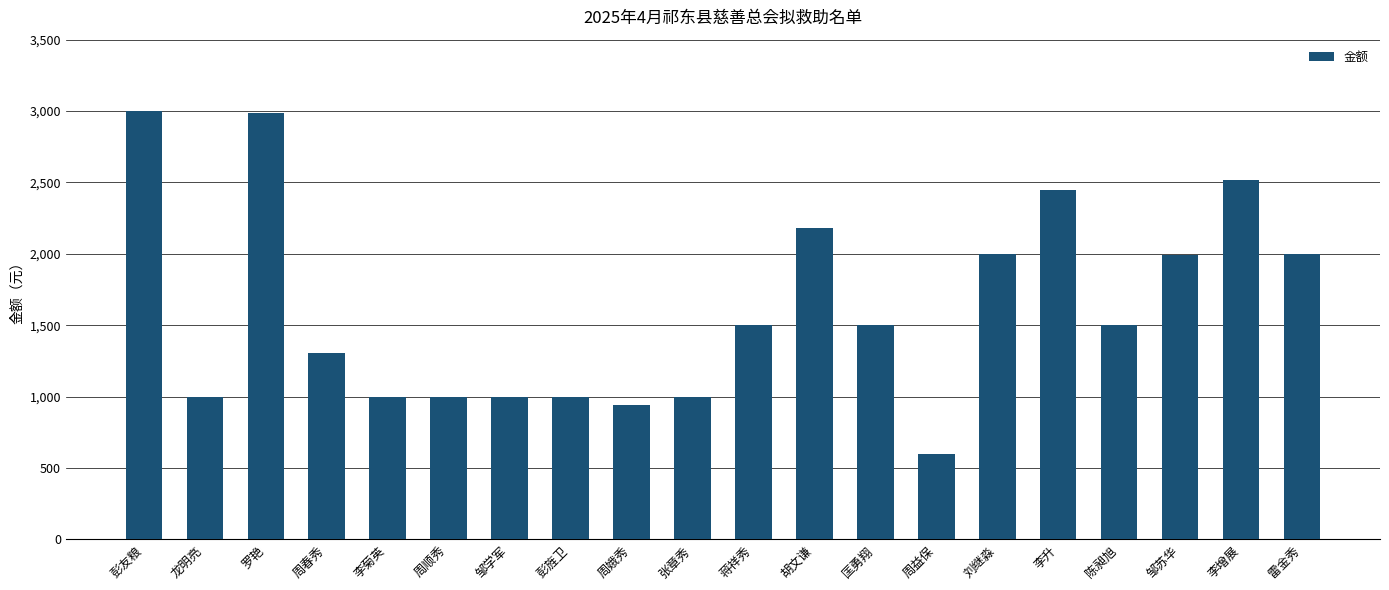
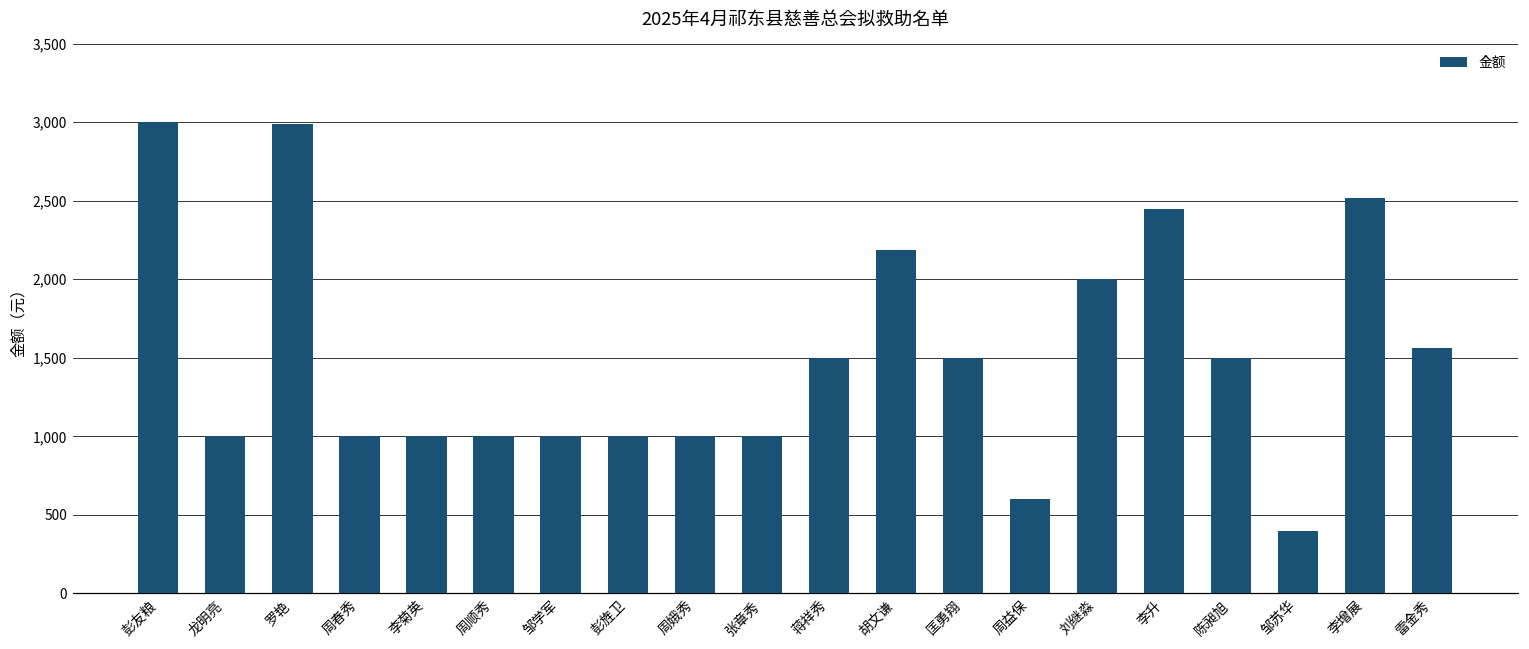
周春秀: 1,300 -> 1,000
周娥秀: 940 -> 1,000
邹苏华: 1,990 -> 400
雷金秀: 2,000 -> 1,560
